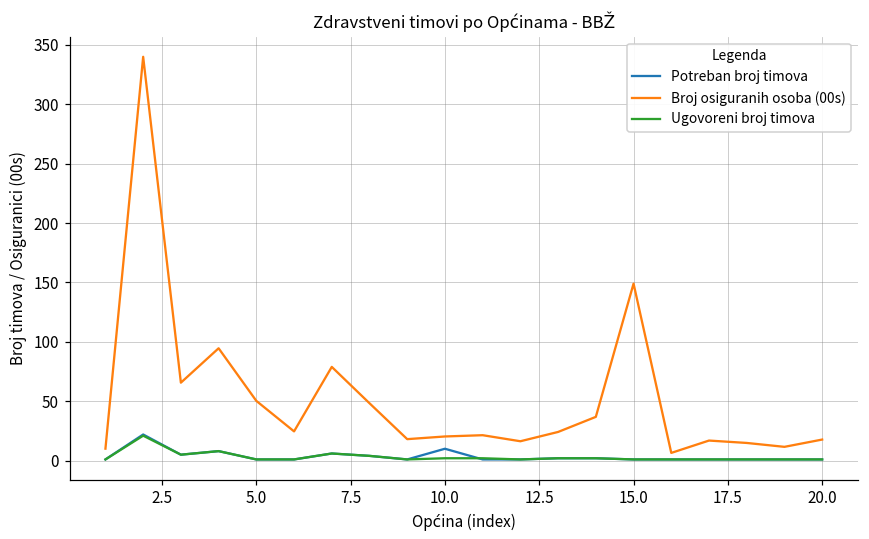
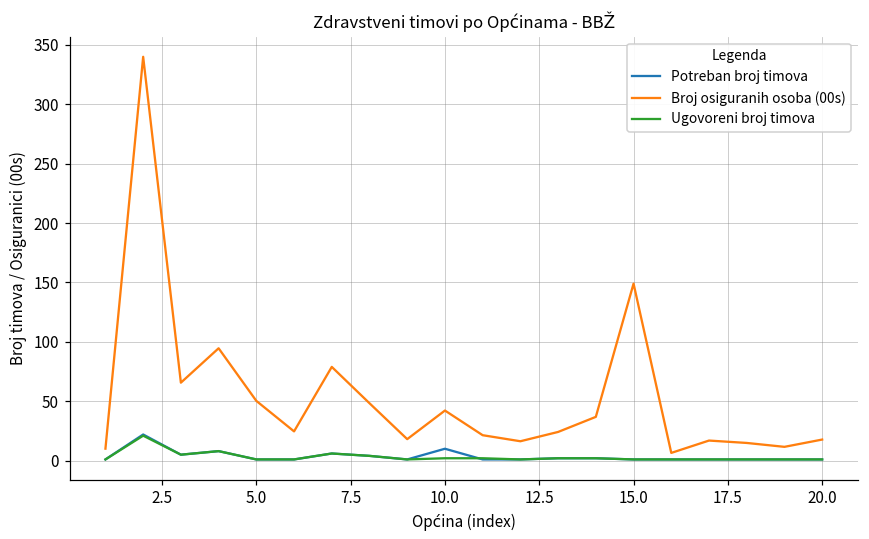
Broj osiguranih osoba (00s), 10.0: 20 -> 42
